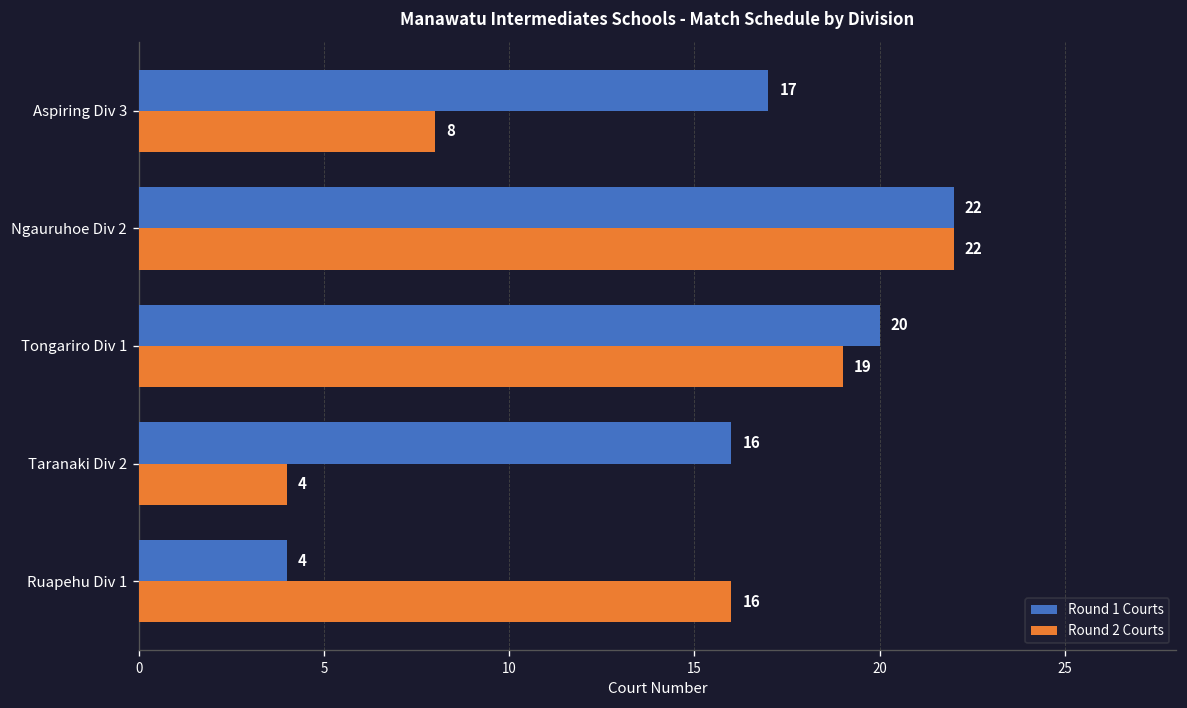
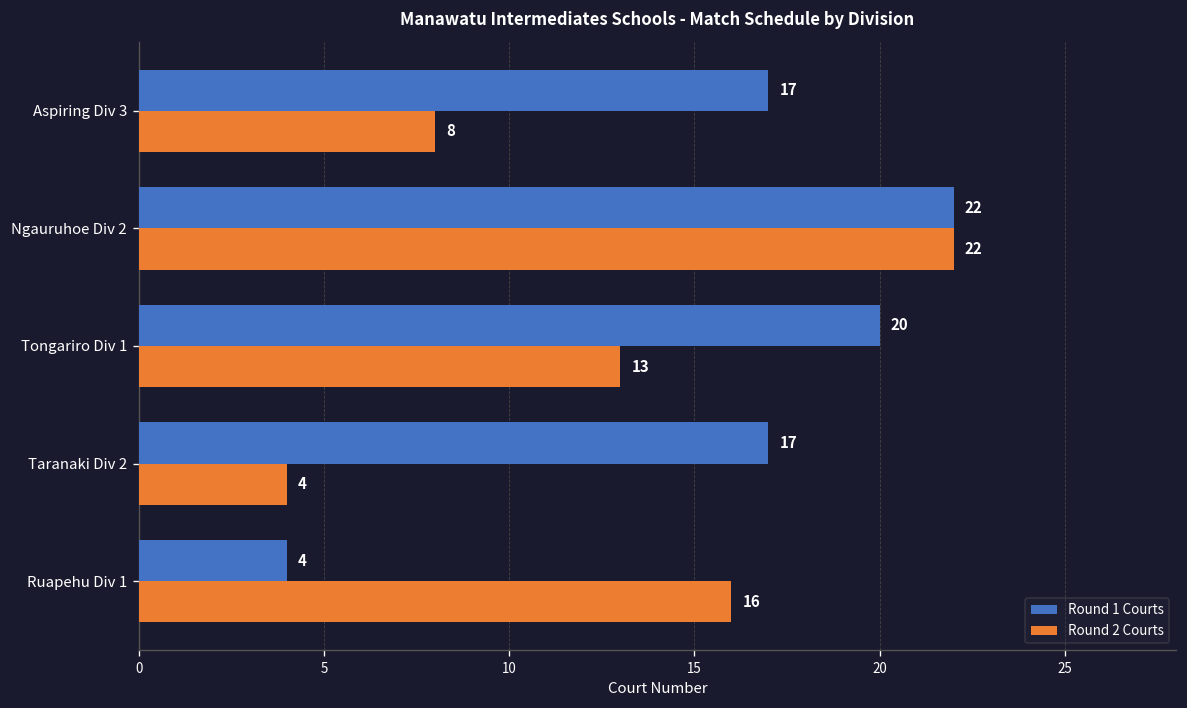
Round 2 Courts, Tongariro Div 1: 19 -> 13
Round 1 Courts, Taranaki Div 2: 16 -> 17
